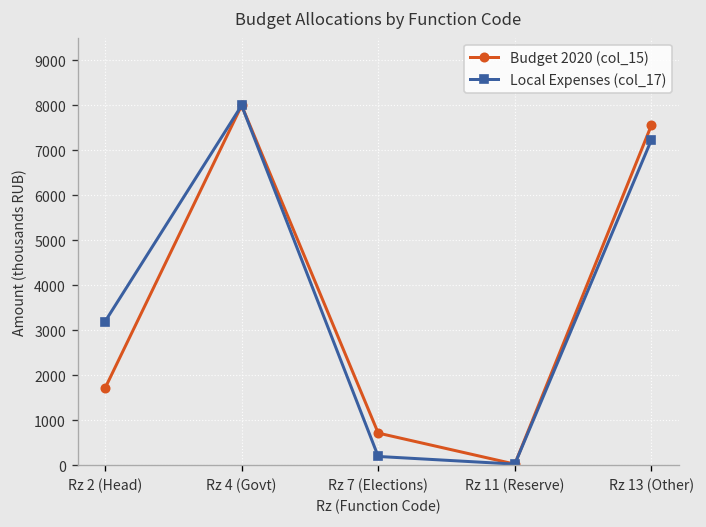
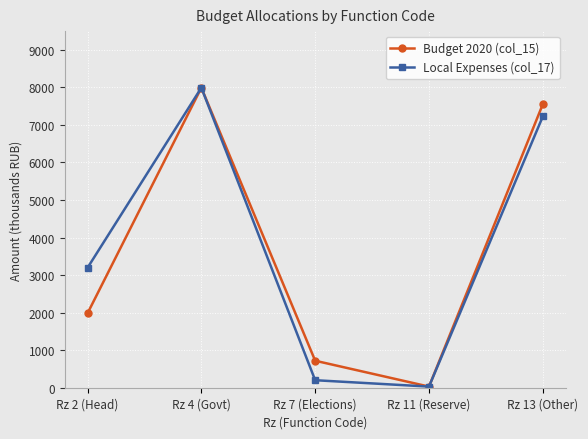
Budget 2020 (col_15), Rz 2 (Head): 1700 -> 2000
